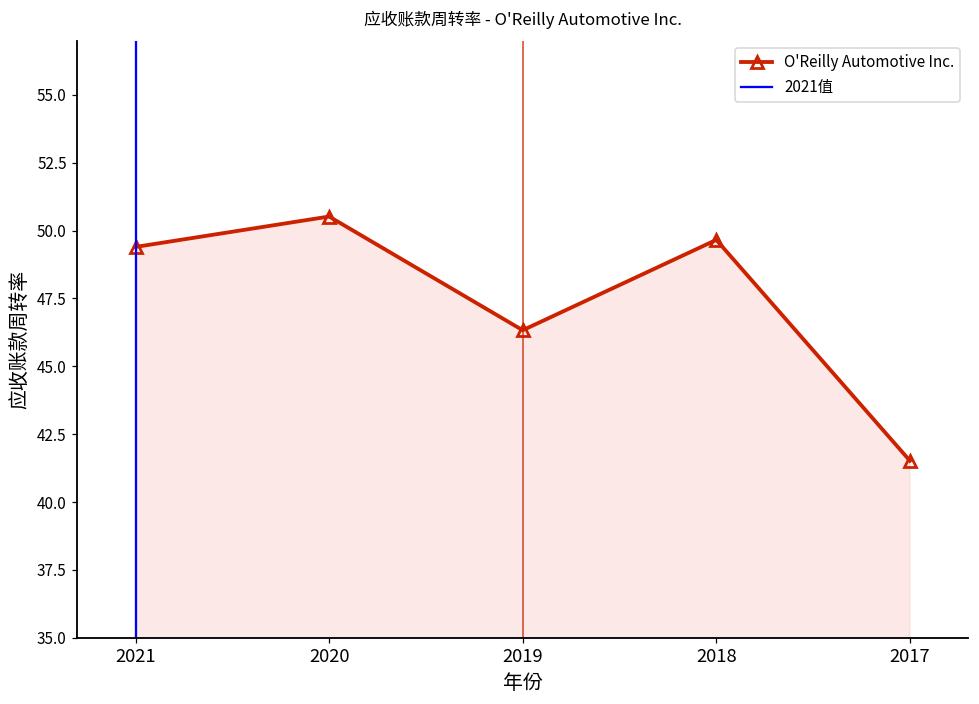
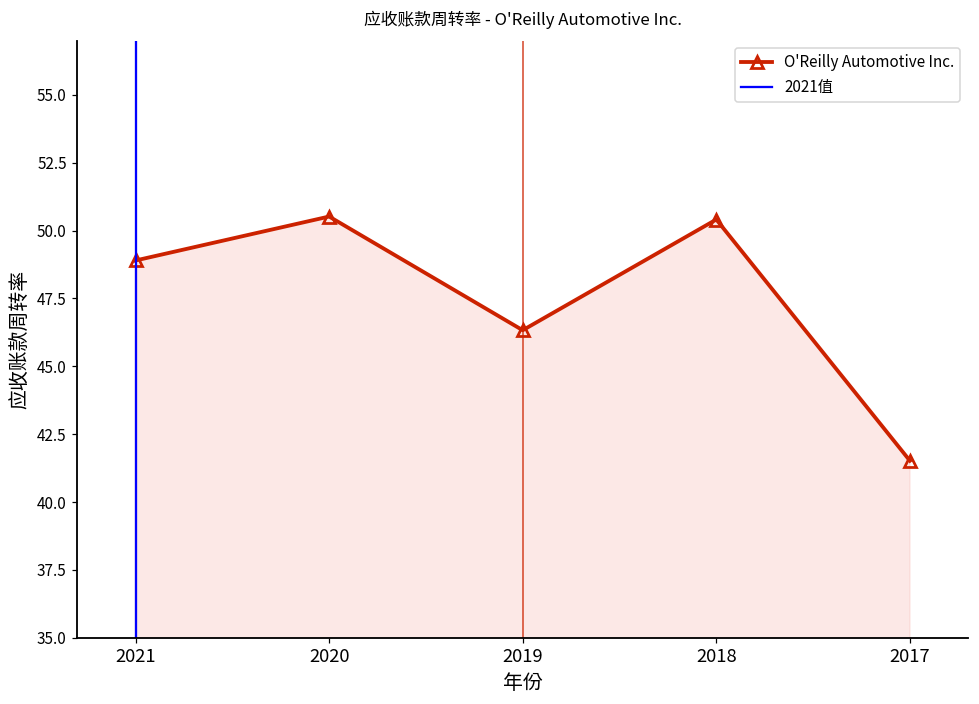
2021: 49.4 -> 48.9
2018: 49.7 -> 50.4
